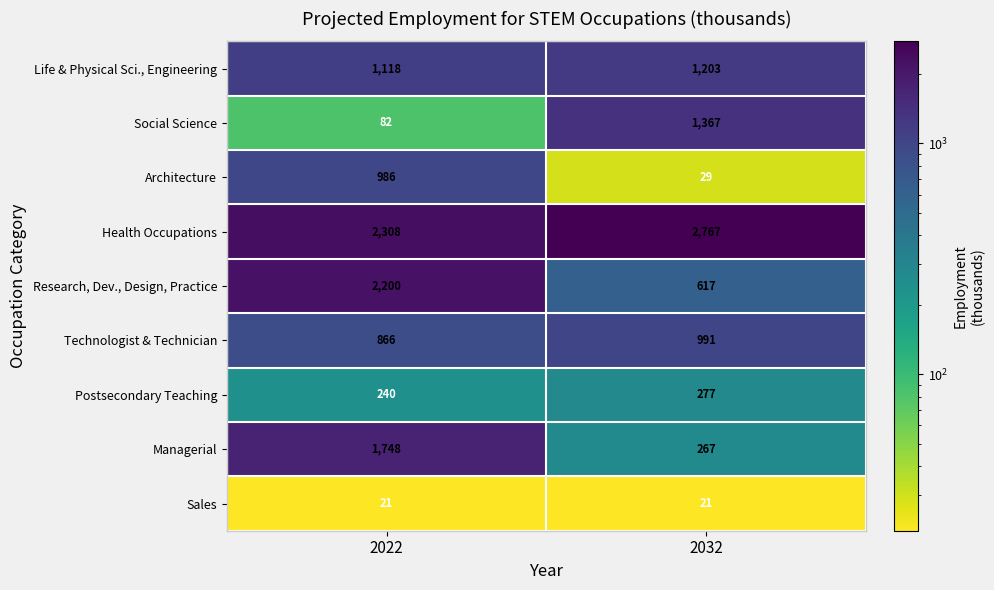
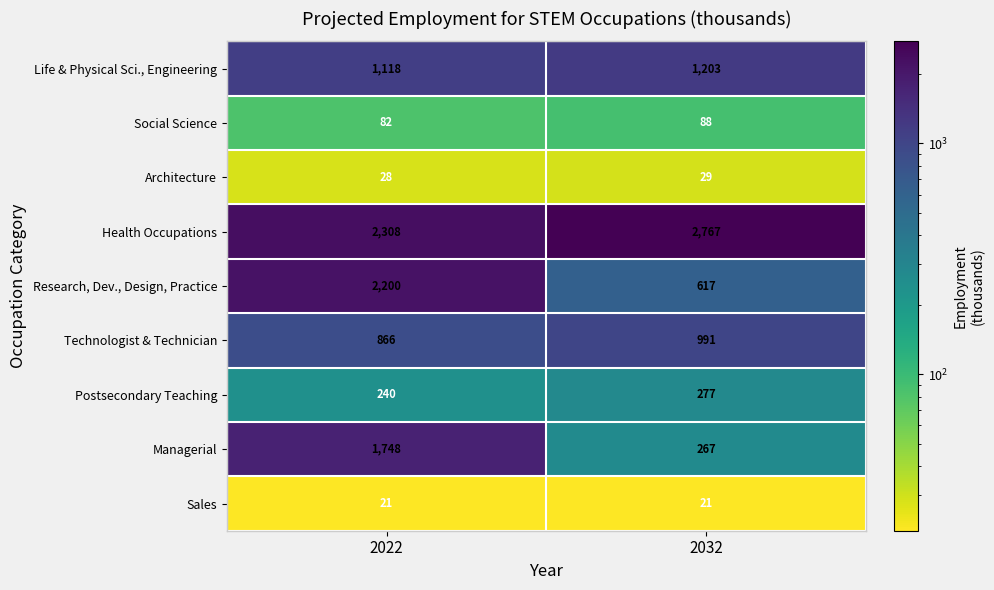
Social Science, 2032: 1,367 -> 88
Architecture, 2022: 986 -> 28
